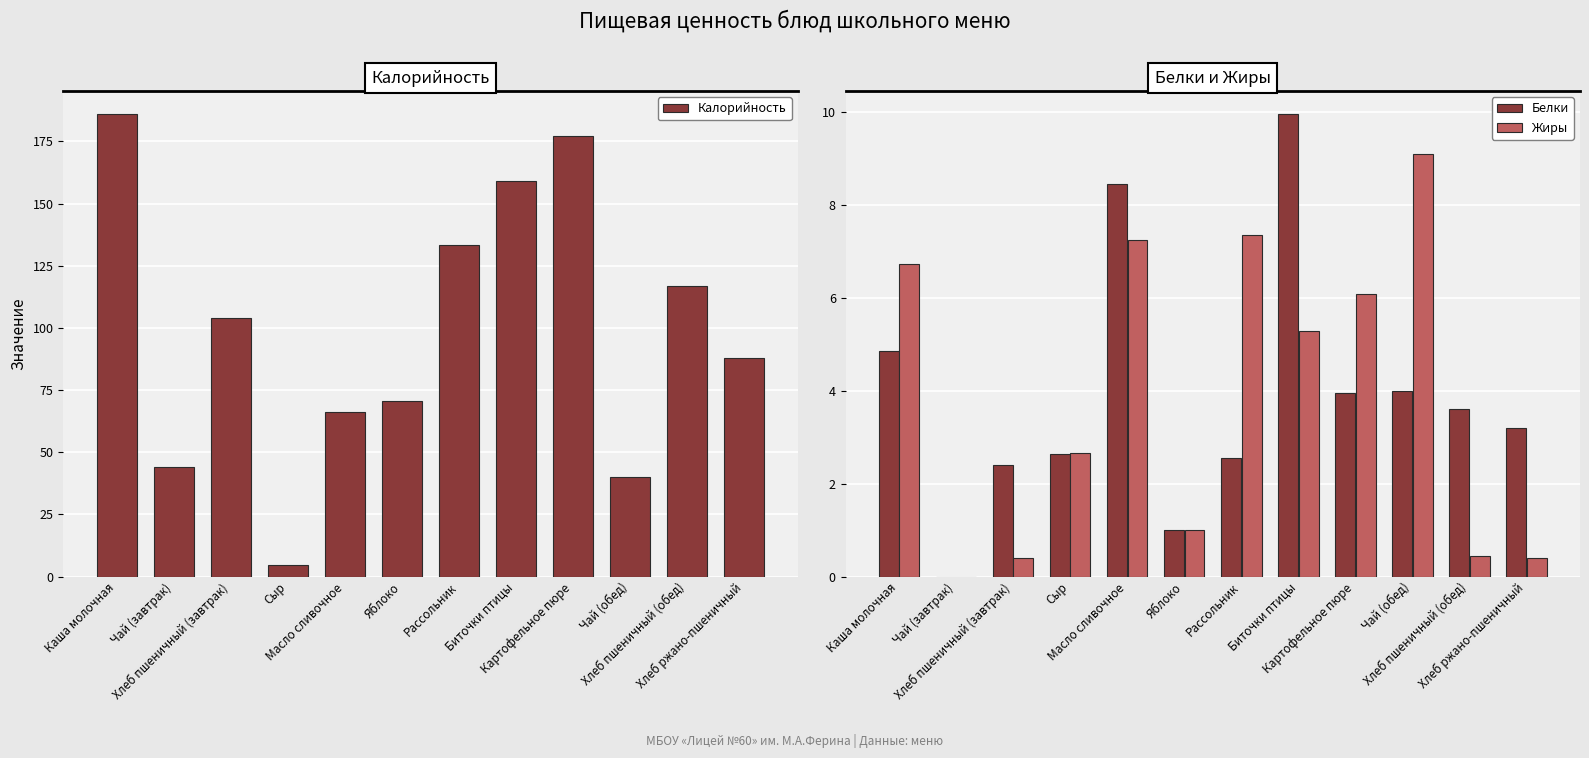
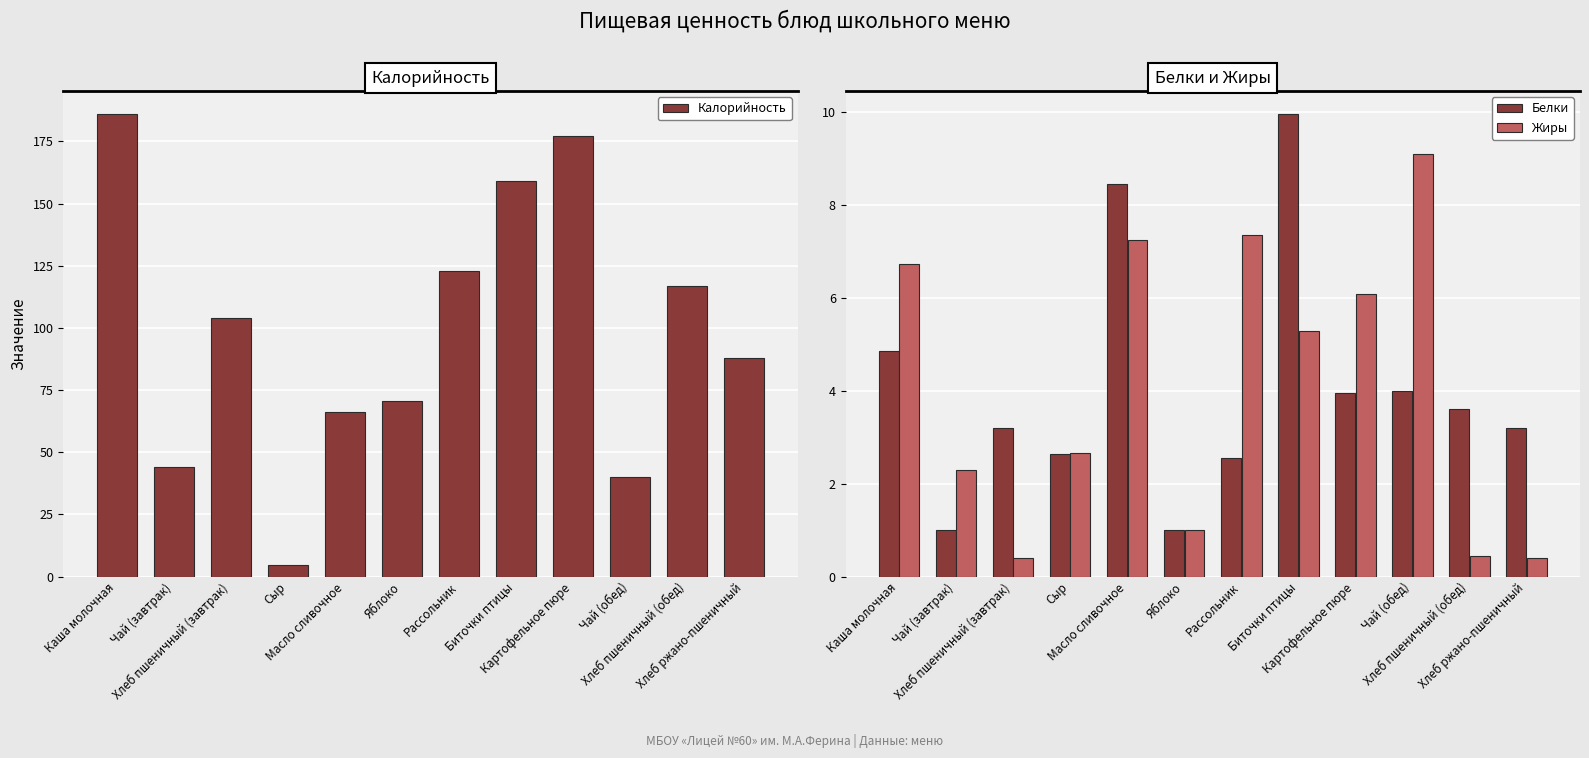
Калорийность, Рассольник: 133 -> 123
Белки и Жиры, Белки, Чай (завтрак): 0 -> 1
Белки и Жиры, Жиры, Чай (завтрак): 0.0 -> 2.3
Белки и Жиры, Белки, Хлеб пшеничный (завтрак): 2.4 -> 3.2
